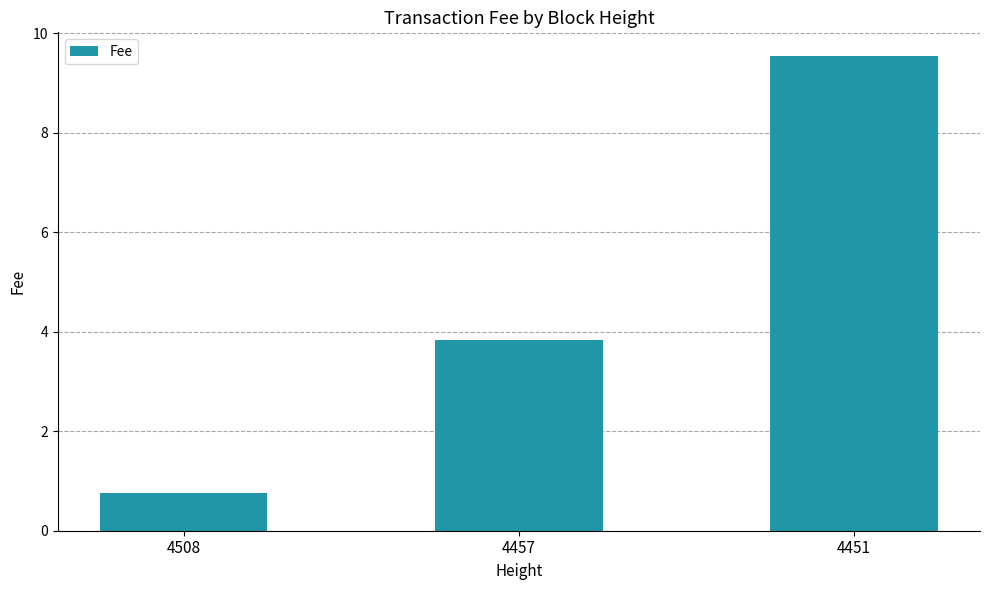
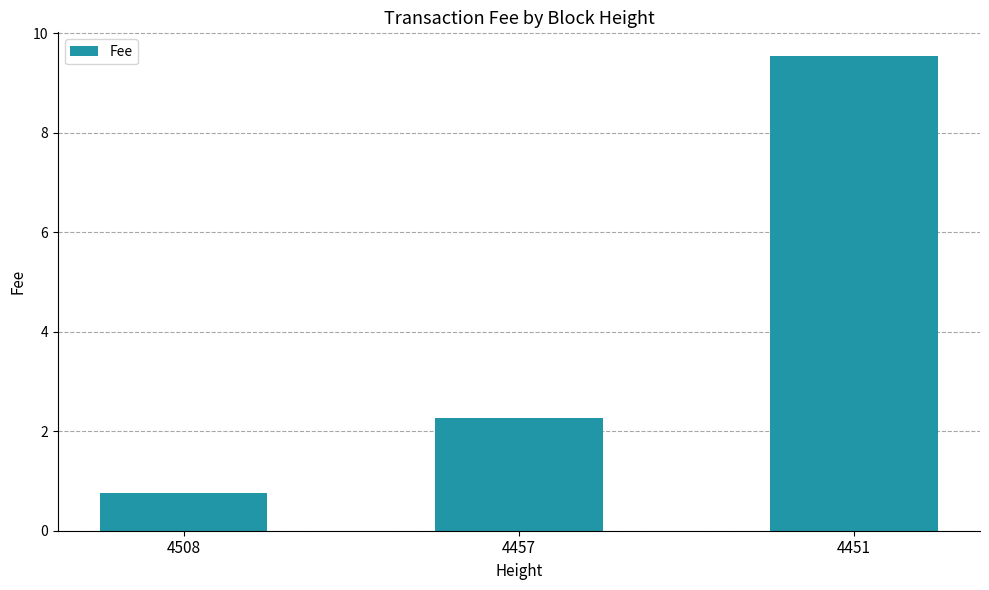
4457: 3.8 -> 2.3
